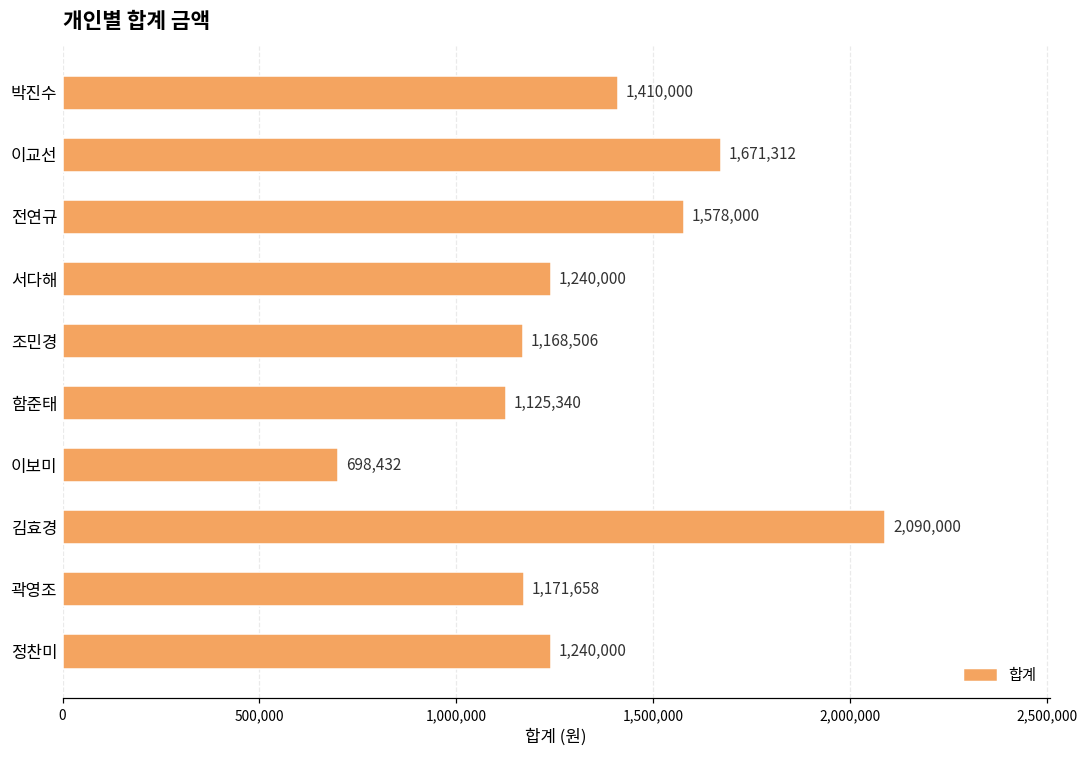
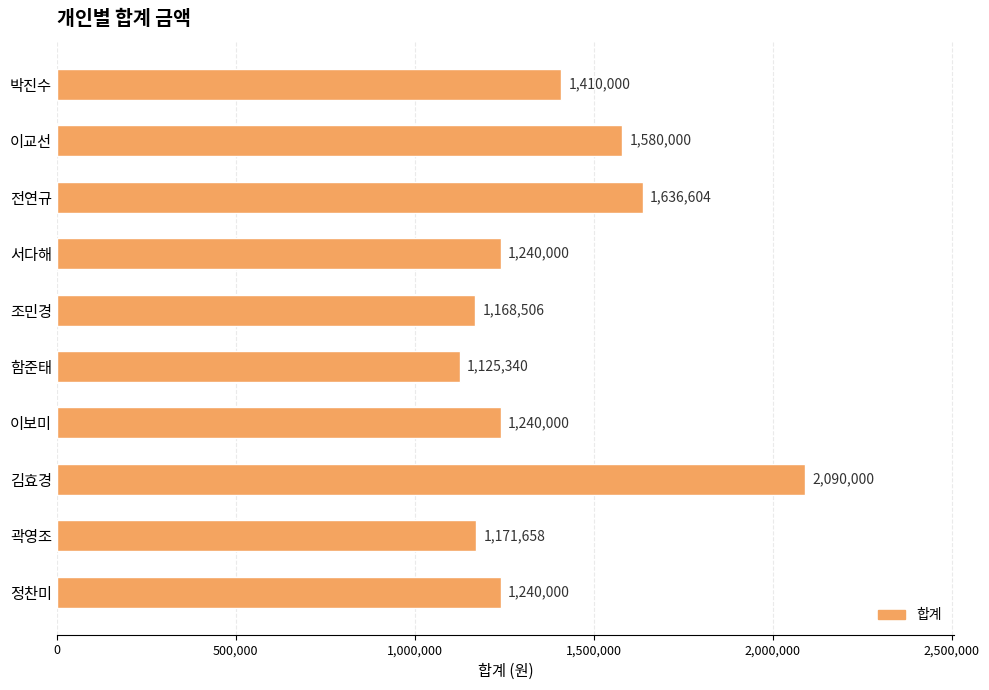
이교선: 1,671,312 -> 1,580,000
전연규: 1,578,000 -> 1,636,604
이보미: 698,432 -> 1,240,000
